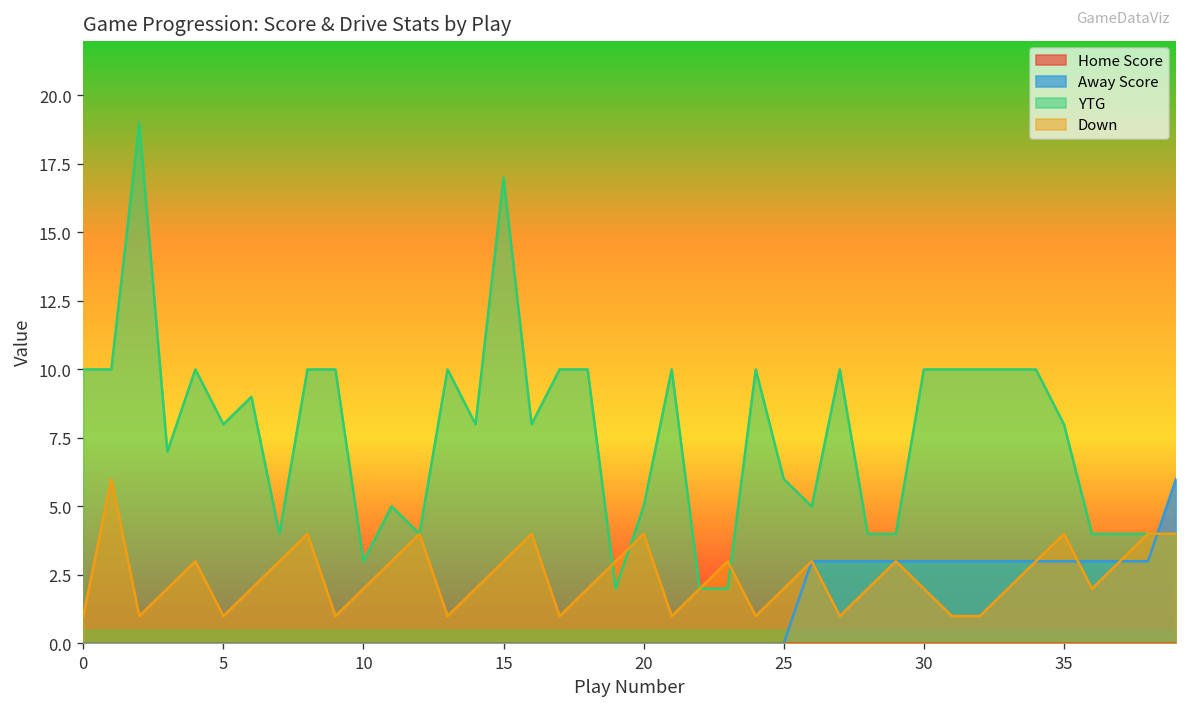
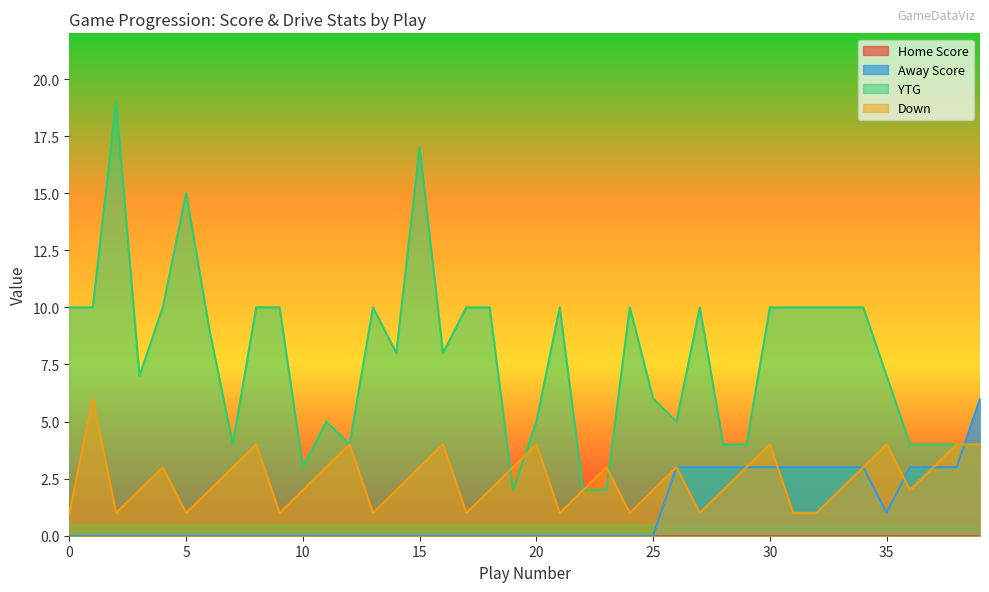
YTG, 5: 8 -> 15
Down, 30: 2 -> 4
Away Score, 35: 3 -> 1
YTG, 35: 8 -> 7
